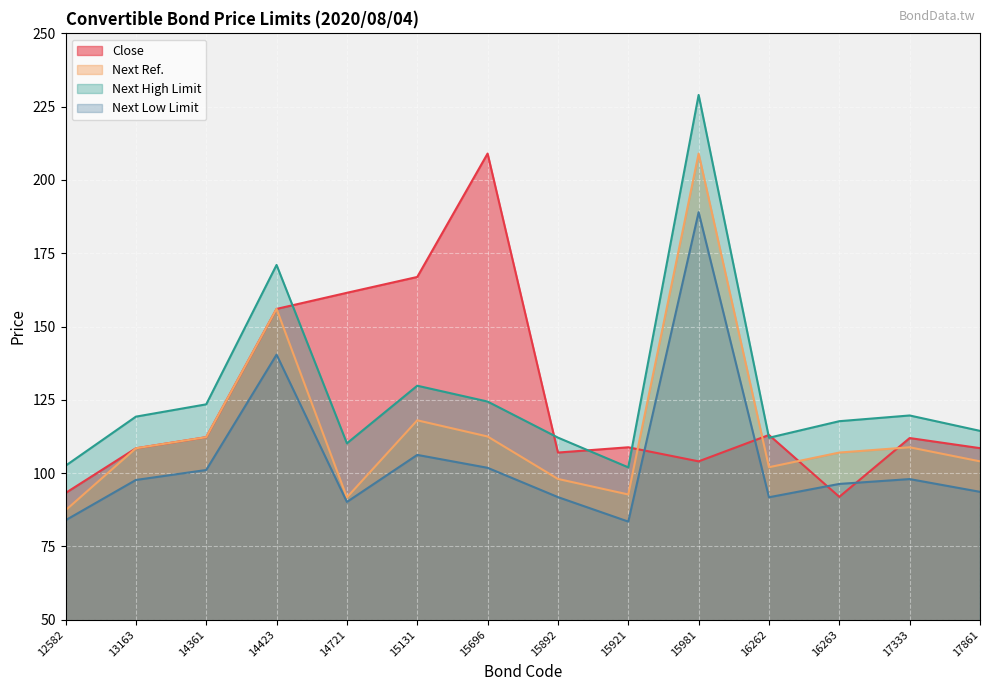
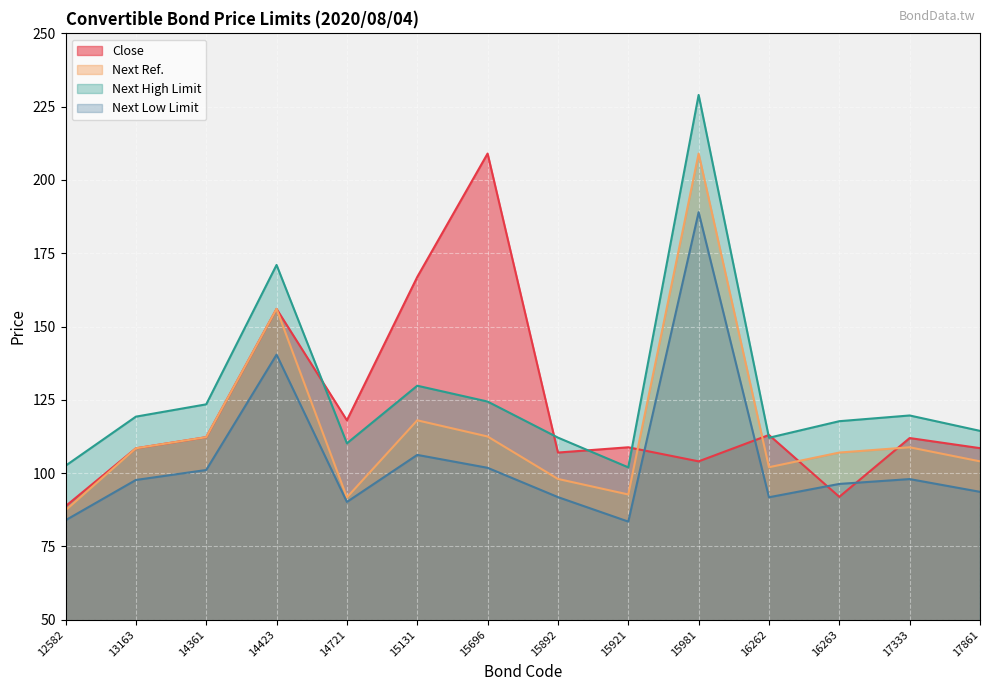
Close, 12582: 93 -> 89
Close, 14721: 162 -> 118
